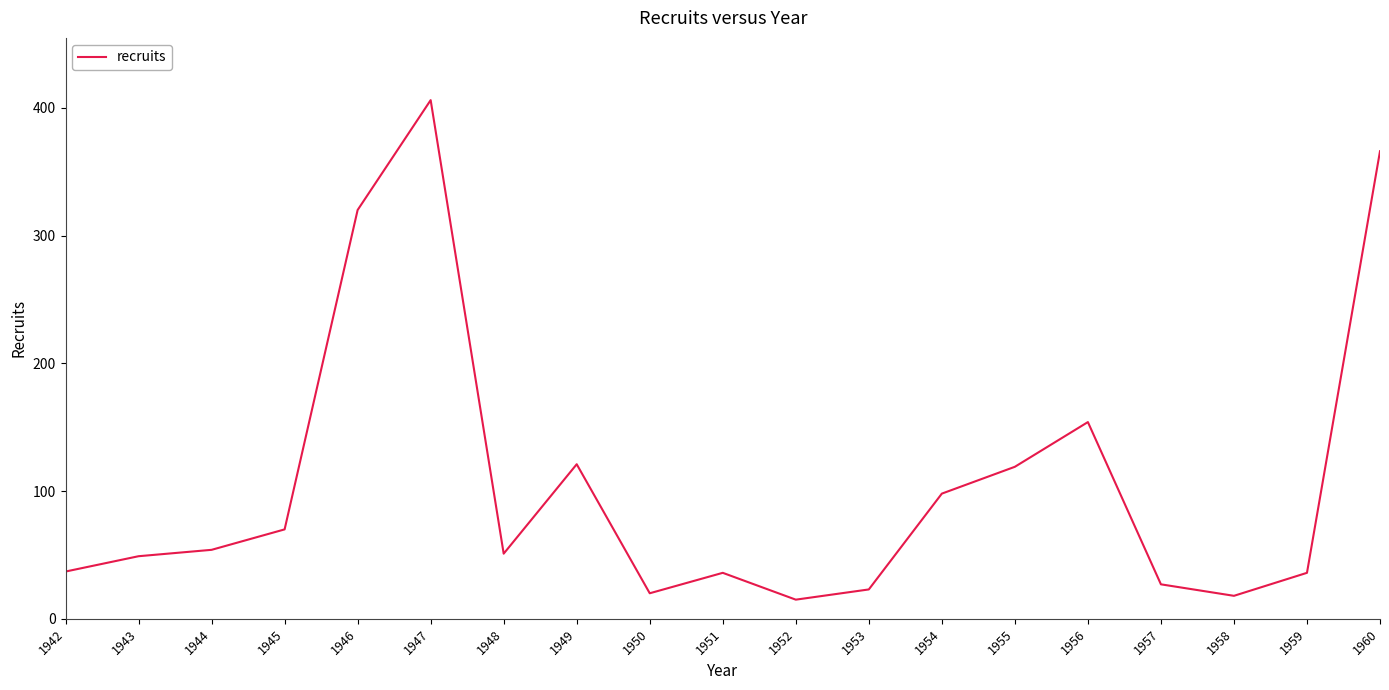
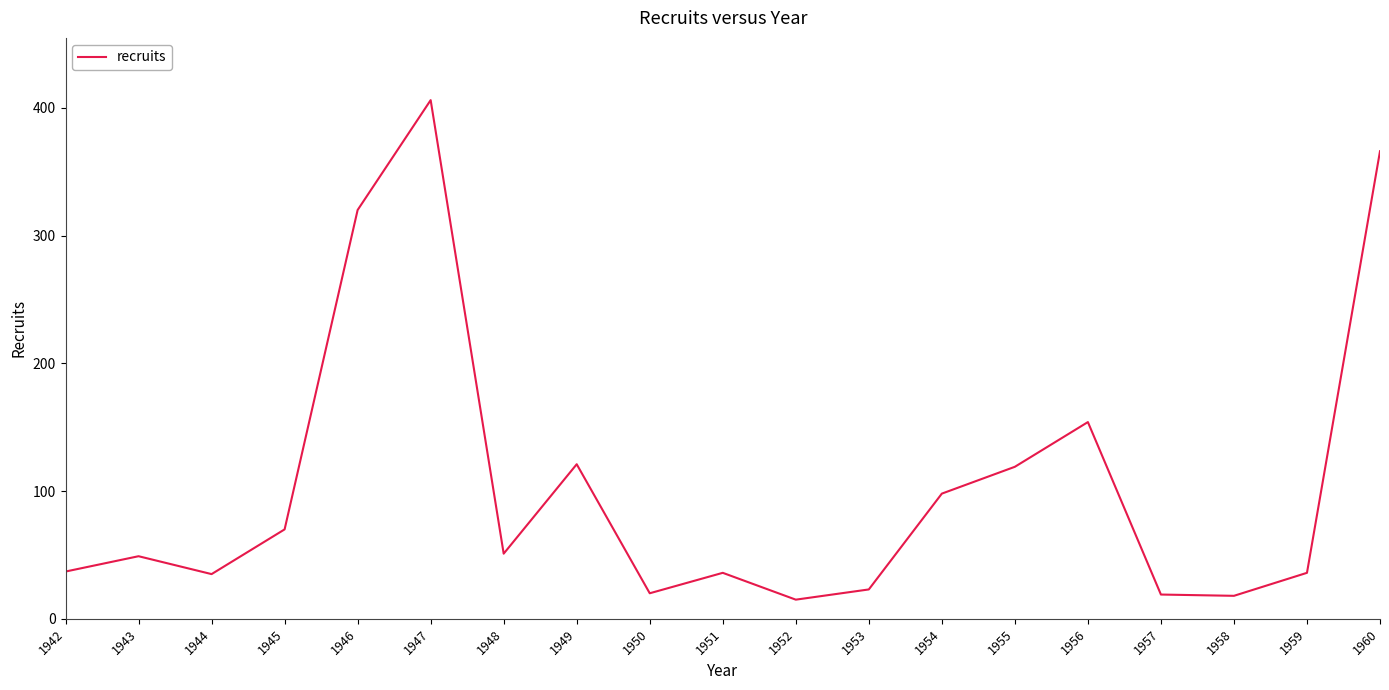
1944: 54 -> 35
1957: 27 -> 19
